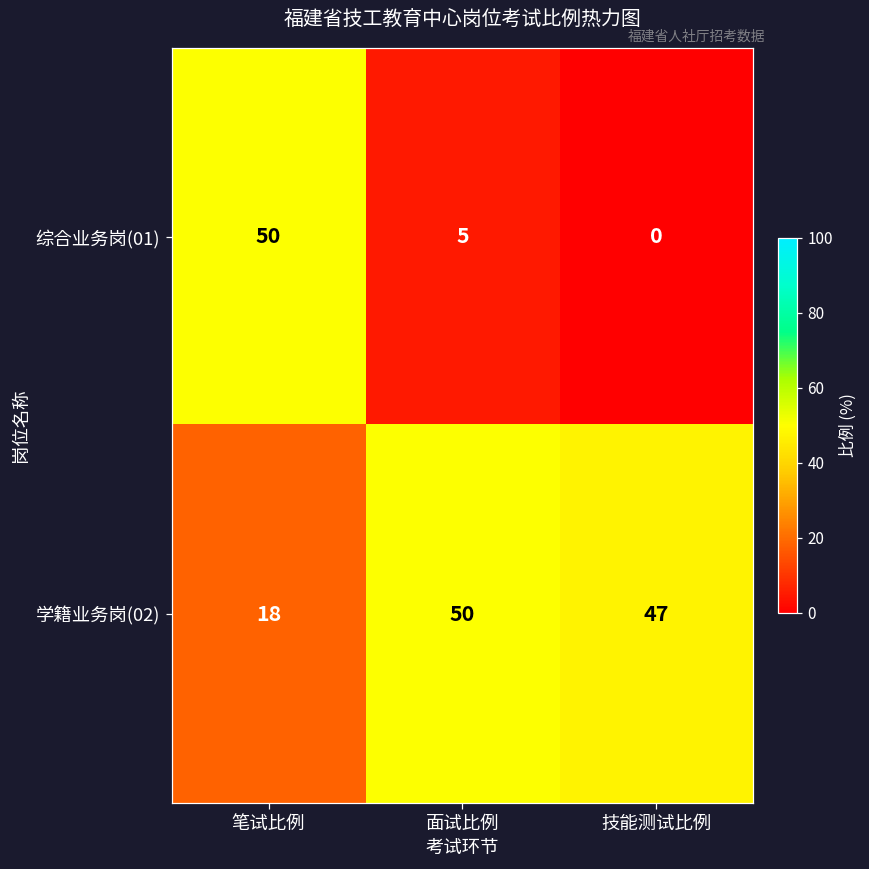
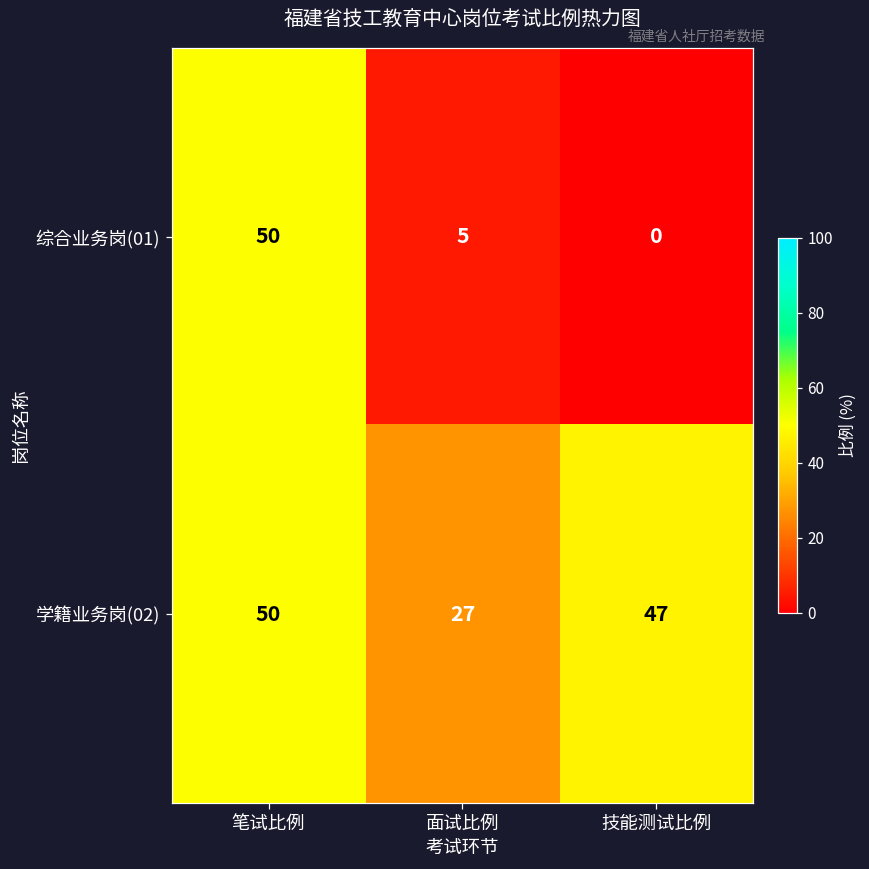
学籍业务岗(02), 笔试比例: 18 -> 50
学籍业务岗(02), 面试比例: 50 -> 27
